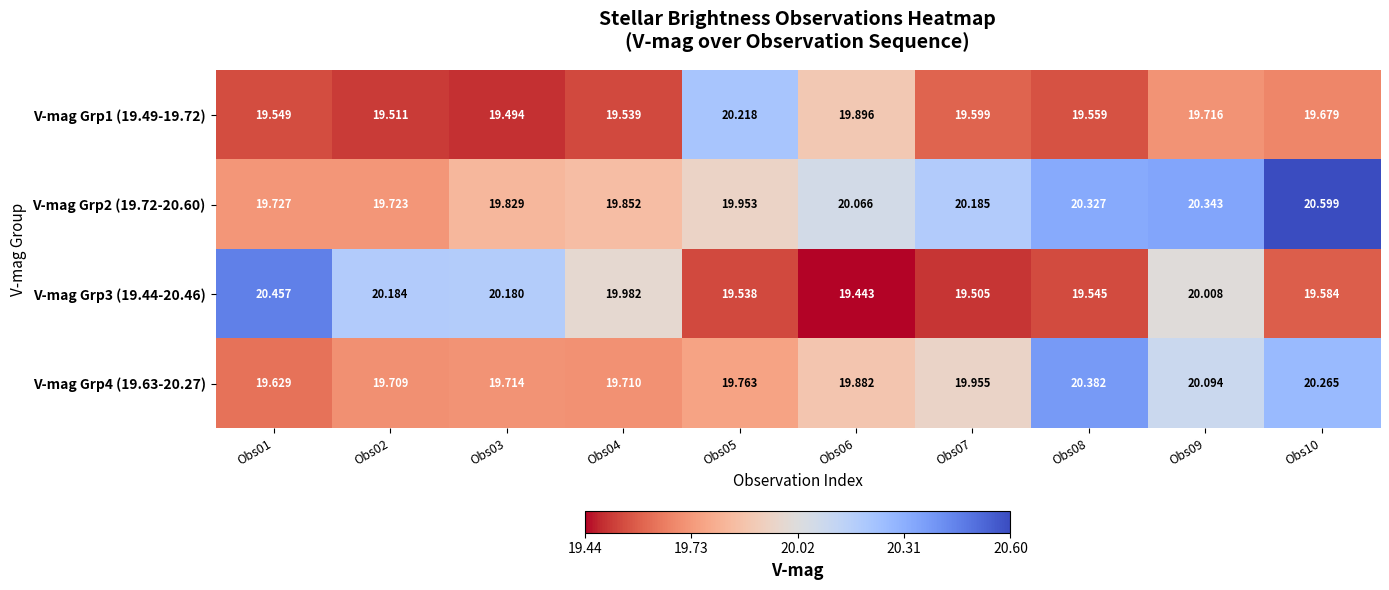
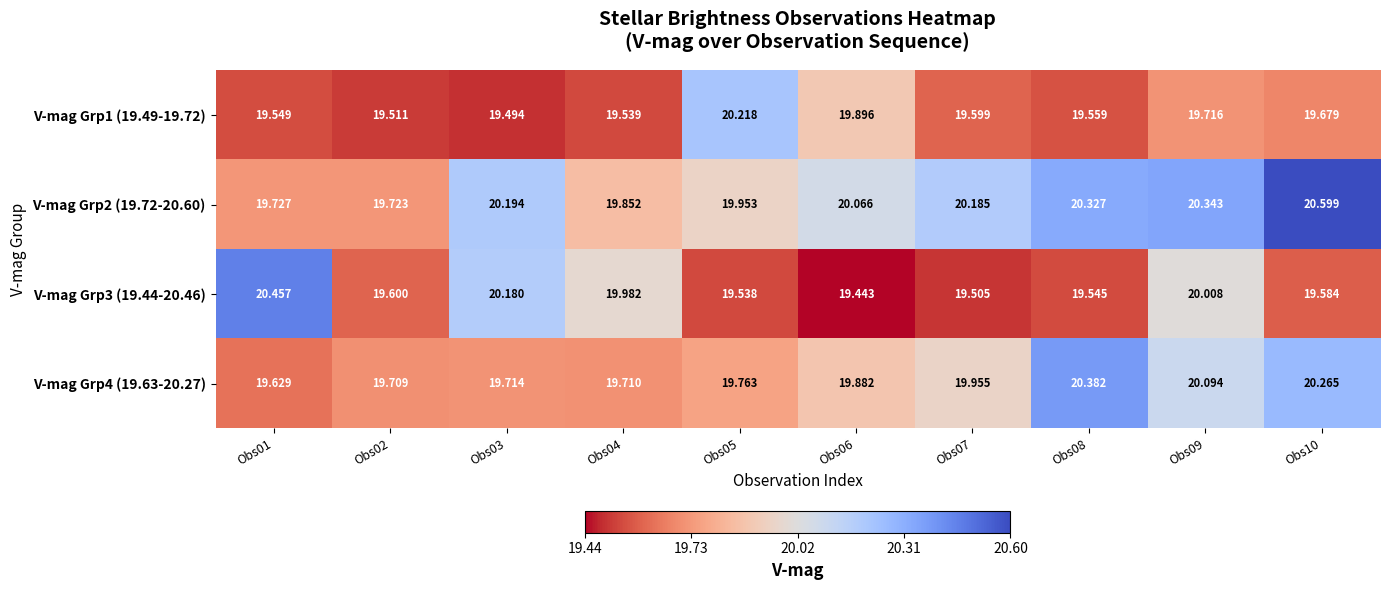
V-mag Grp2 (19.72-20.60), Obs03: 19.829 -> 20.194
V-mag Grp3 (19.44-20.46), Obs02: 20.184 -> 19.600
